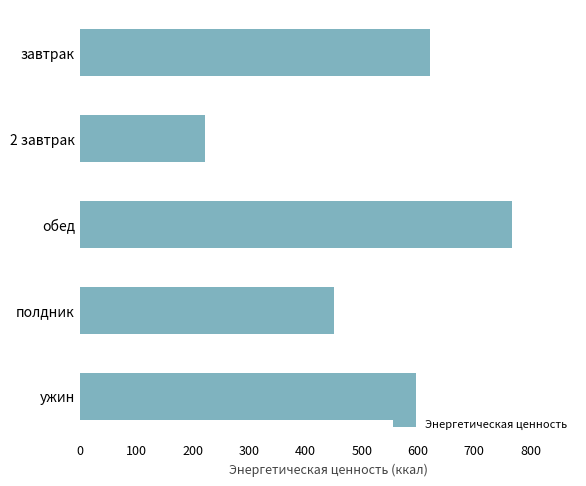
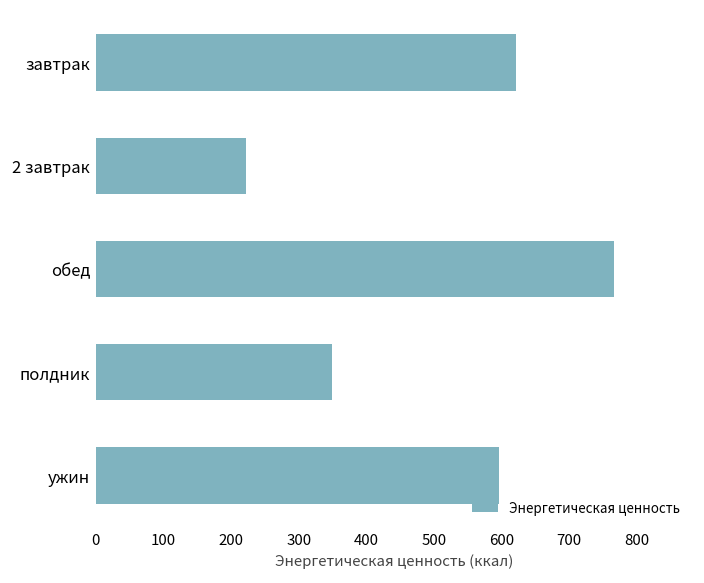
полдник: 450 -> 350
